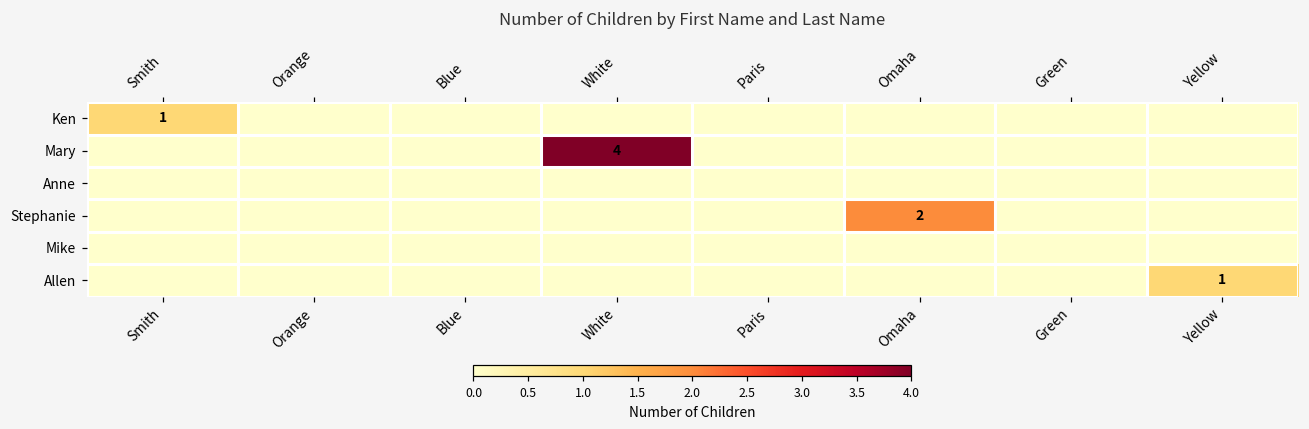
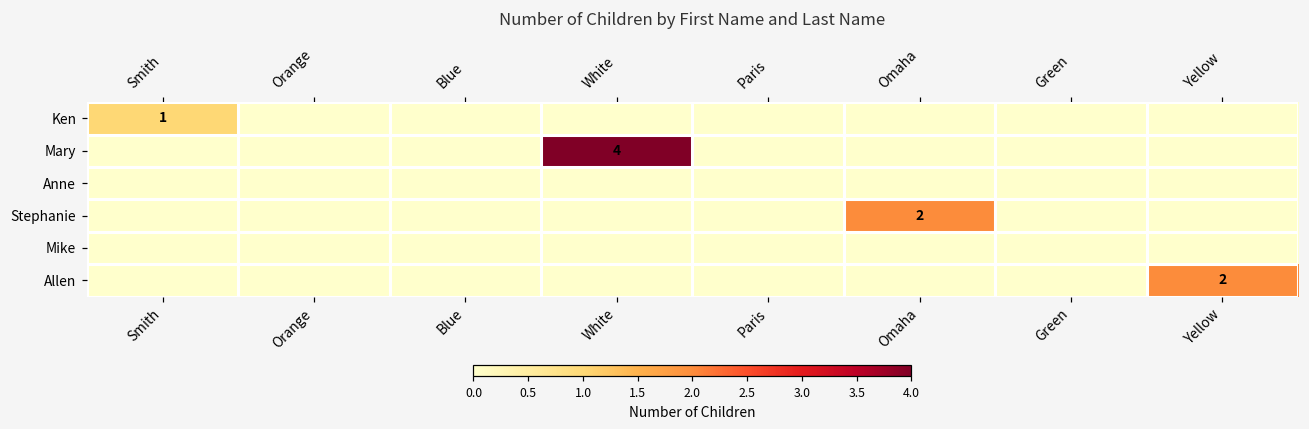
Allen, Yellow: 1 -> 2
